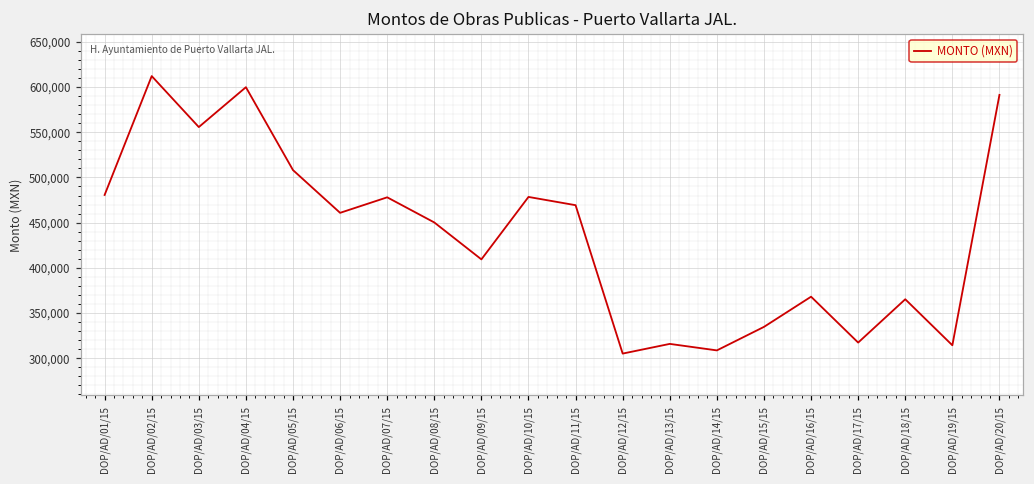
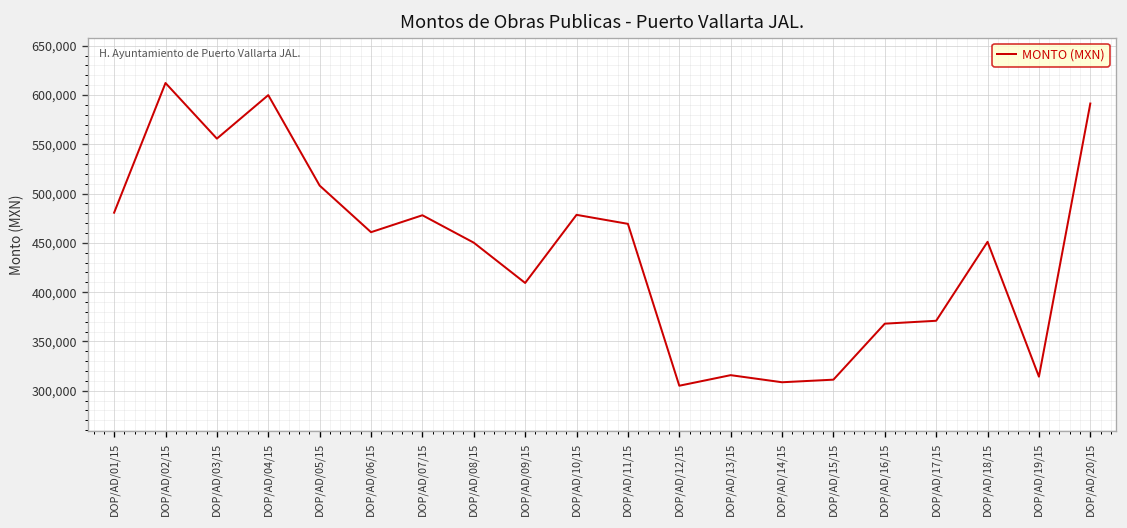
DOP/AD/15/15: 330,000 -> 310,000
DOP/AD/17/15: 320,000 -> 370,000
DOP/AD/18/15: 370,000 -> 450,000
